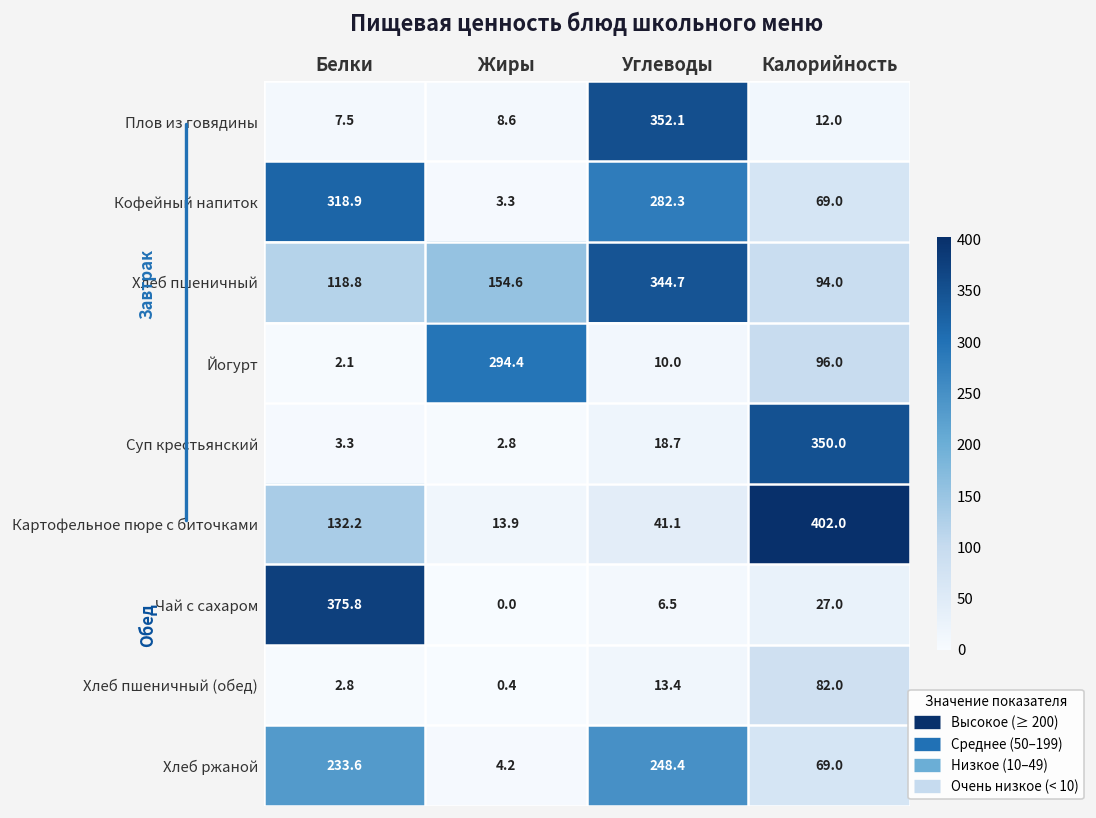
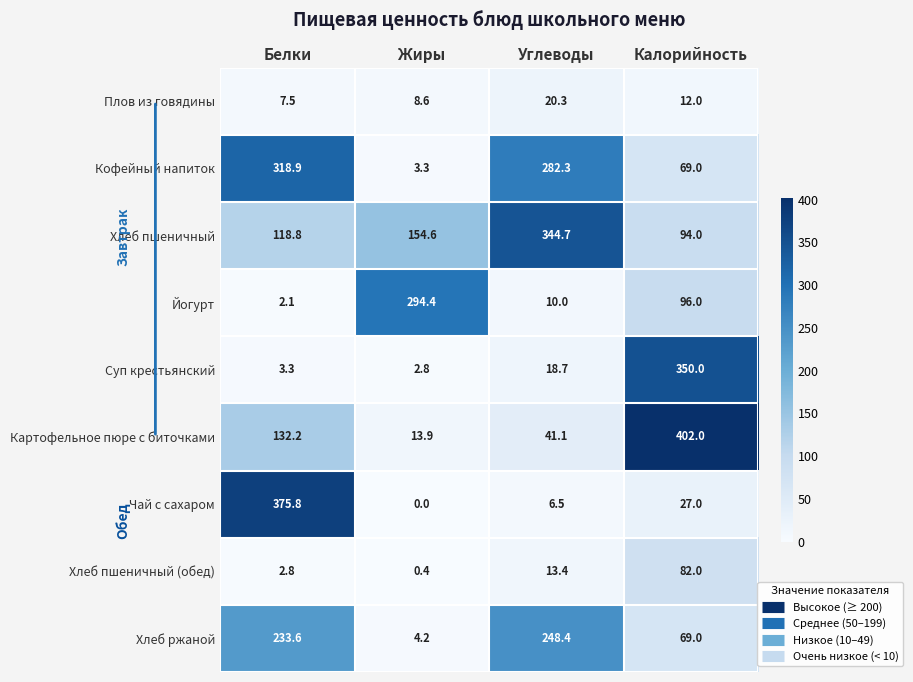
Плов из говядины, Углеводы: 352.1 -> 20.3
